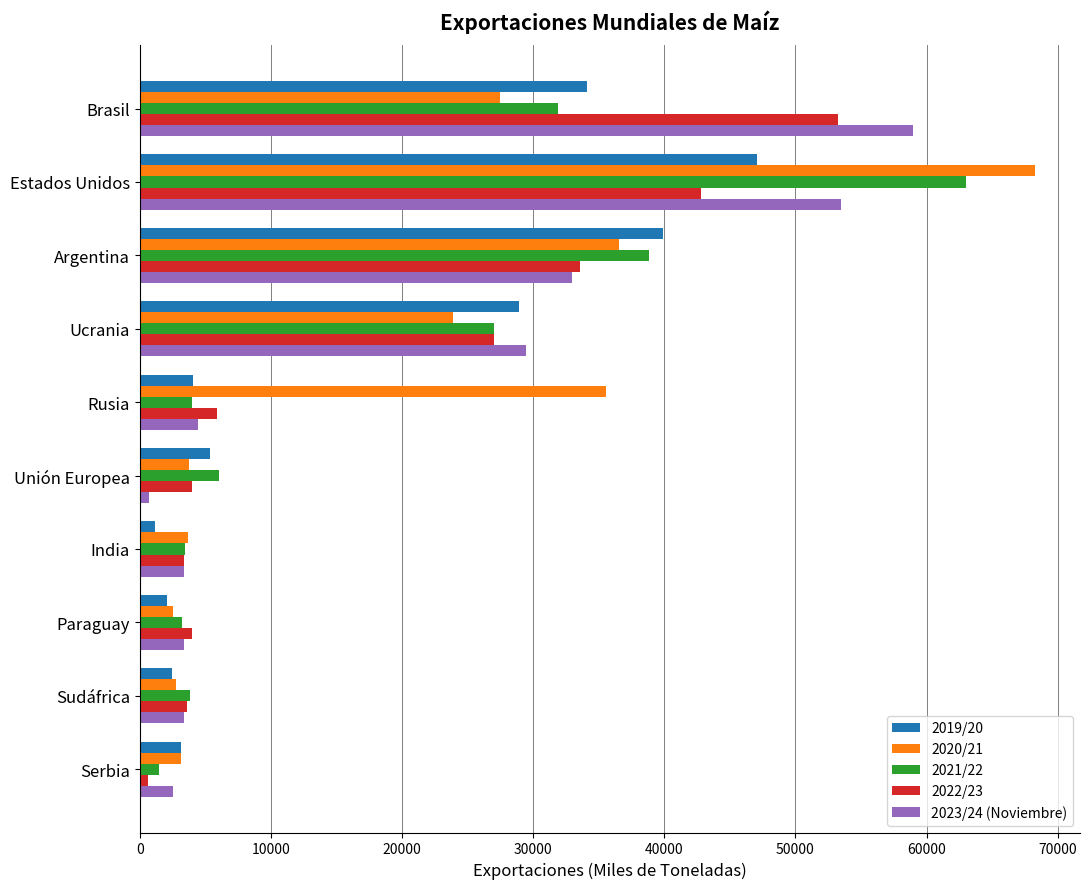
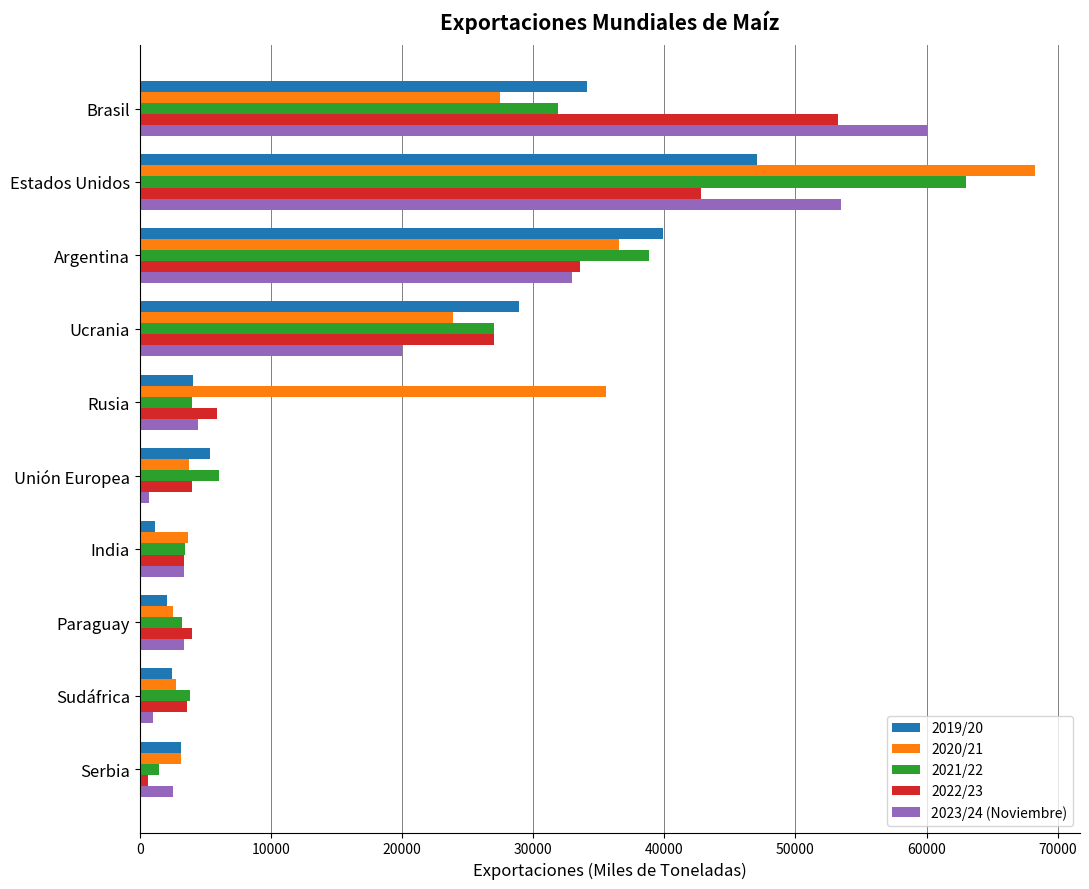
2023/24 (Noviembre), Brasil: 59000 -> 60000
2023/24 (Noviembre), Ucrania: 29500 -> 20000
2023/24 (Noviembre), Sudáfrica: 3400 -> 1000
